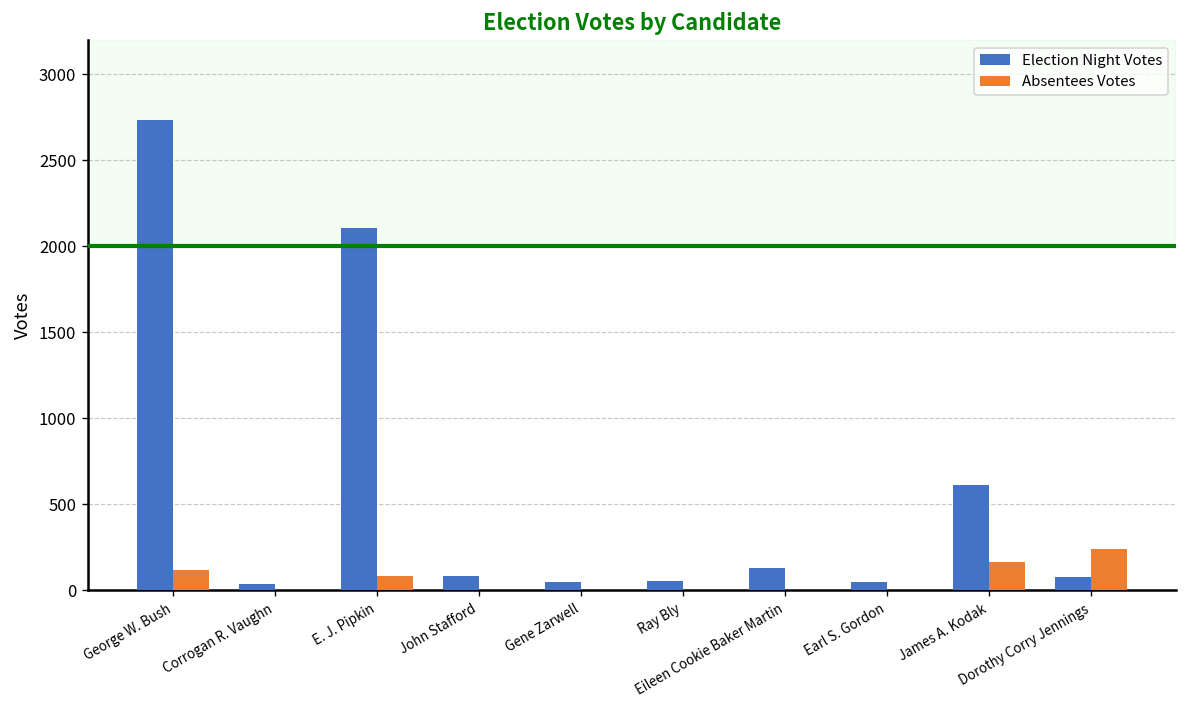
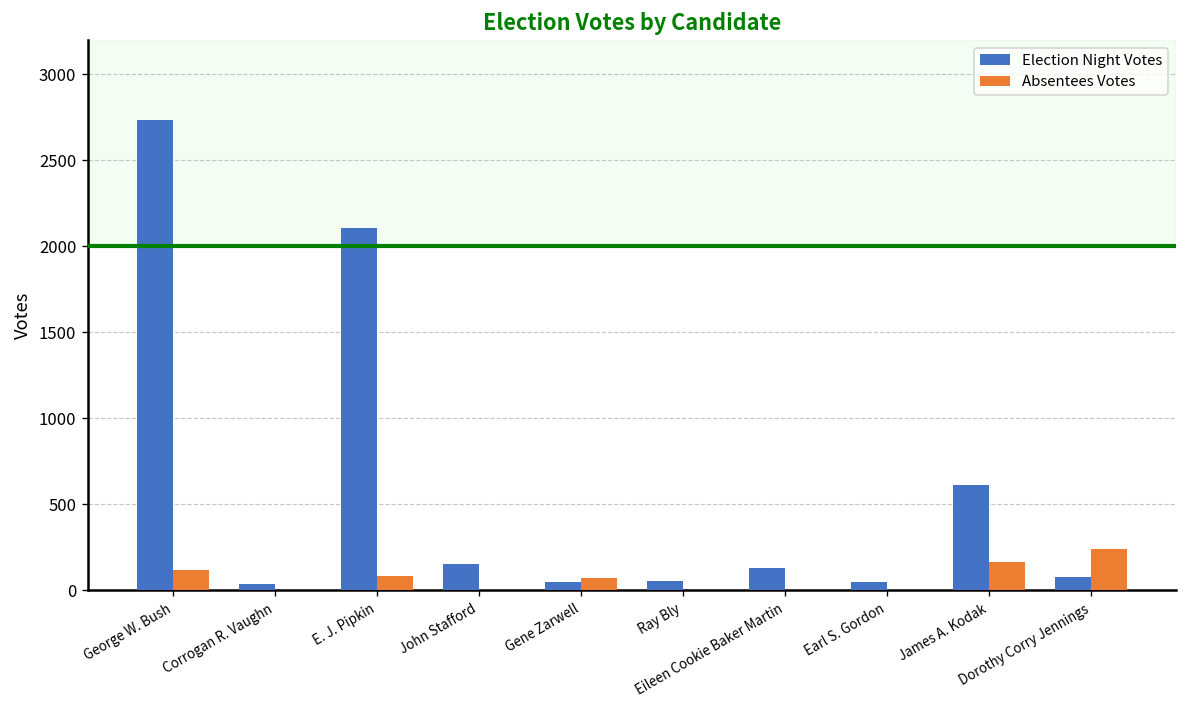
Election Night Votes, John Stafford: 90 -> 150
Absentees Votes, Gene Zarwell: 0 -> 70
